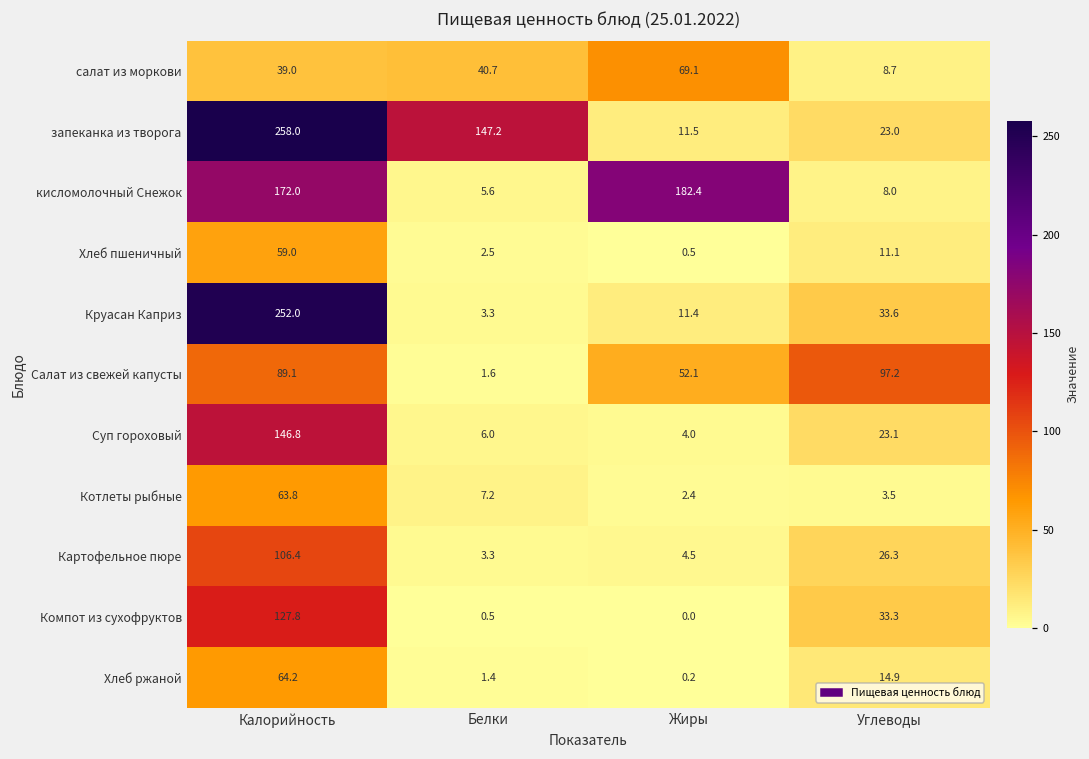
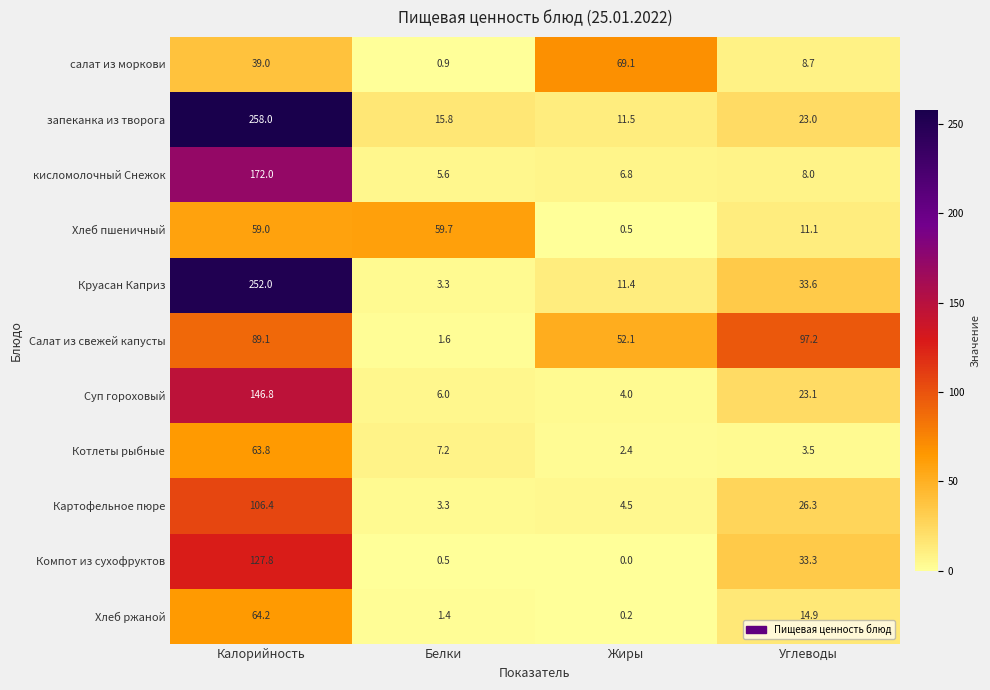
салат из моркови, Белки: 40.7 -> 0.9
запеканка из творога, Белки: 147.2 -> 15.8
кисломолочный Снежок, Жиры: 182.4 -> 6.8
Хлеб пшеничный, Белки: 2.5 -> 59.7
